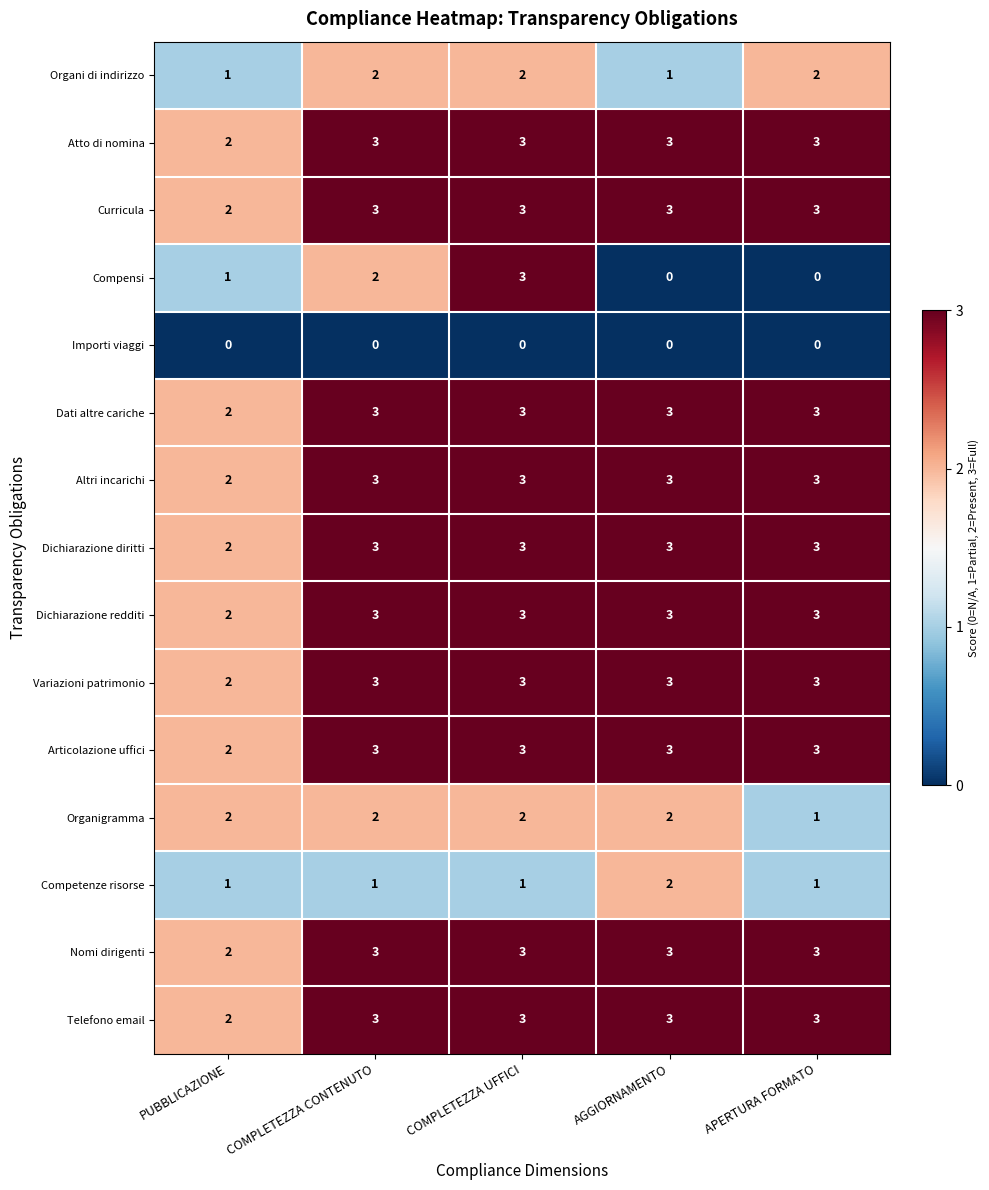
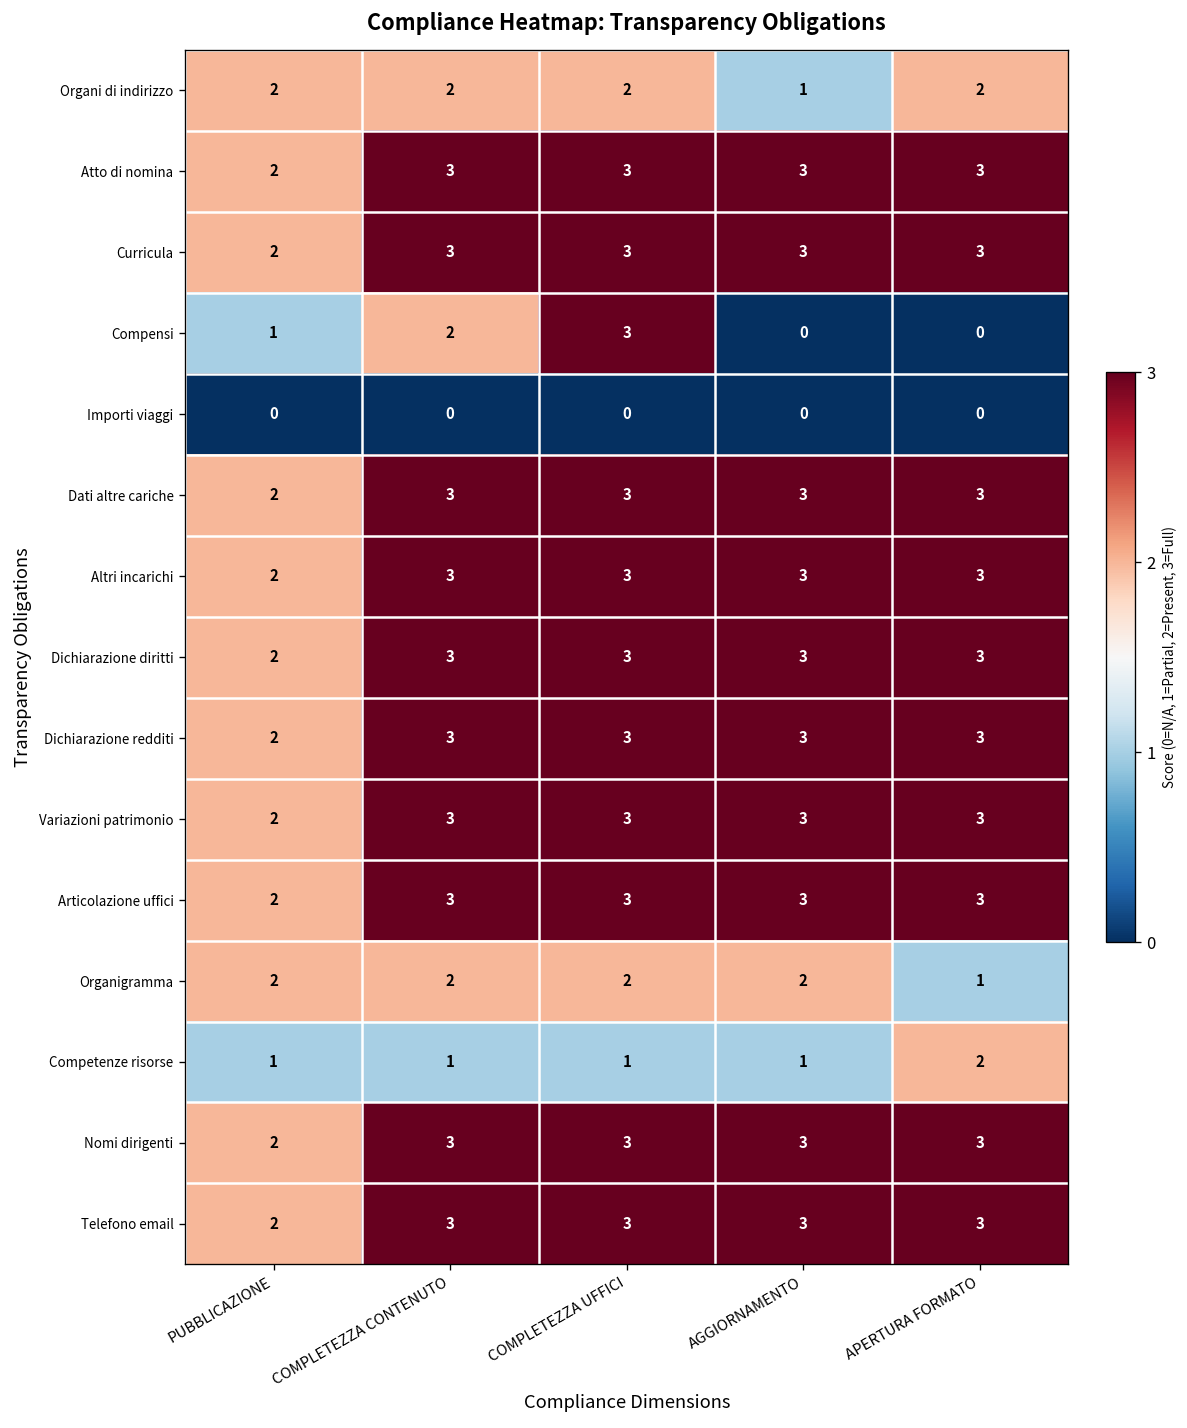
Organi di indirizzo, PUBBLICAZIONE: 1 -> 2
Competenze risorse, AGGIORNAMENTO: 2 -> 1
Competenze risorse, APERTURA FORMATO: 1 -> 2
